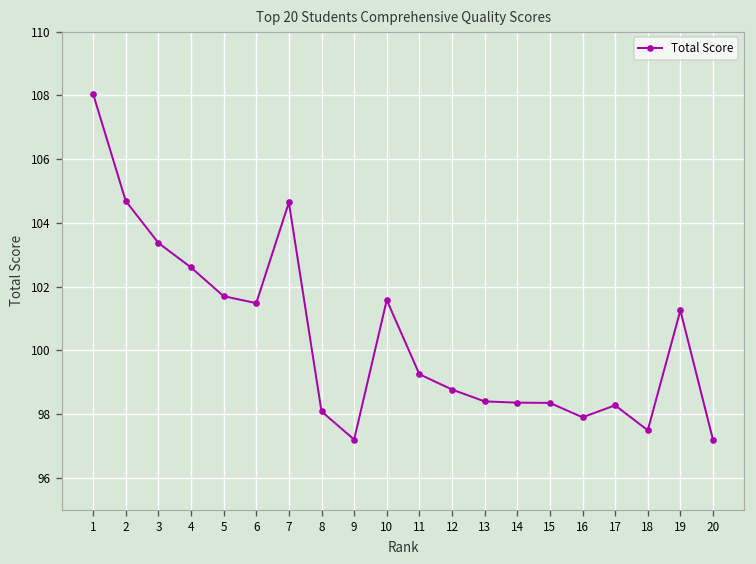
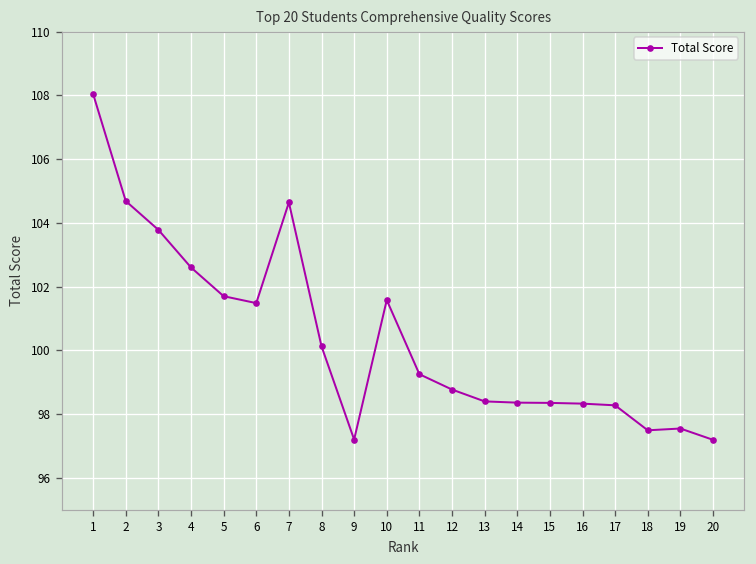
3: 103.4 -> 103.8
8: 98.1 -> 100.1
16: 97.9 -> 98.3
19: 101.3 -> 97.5
